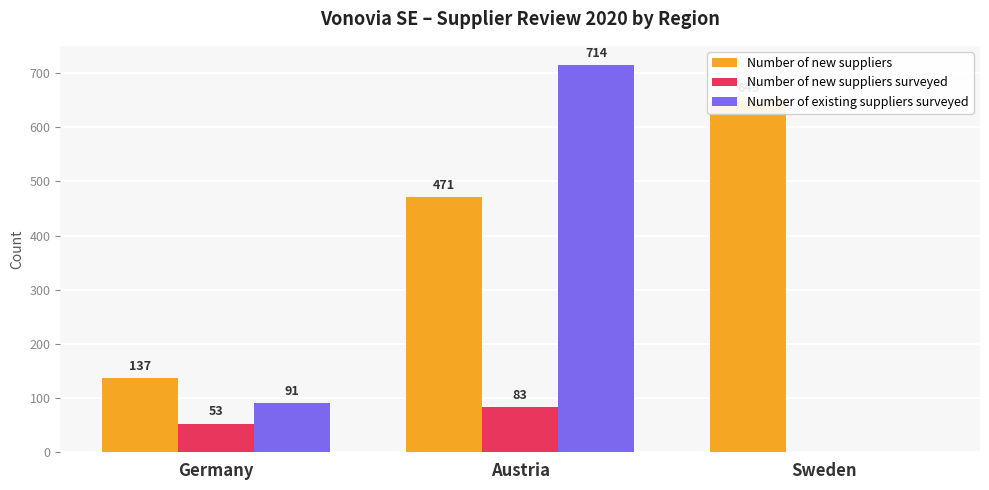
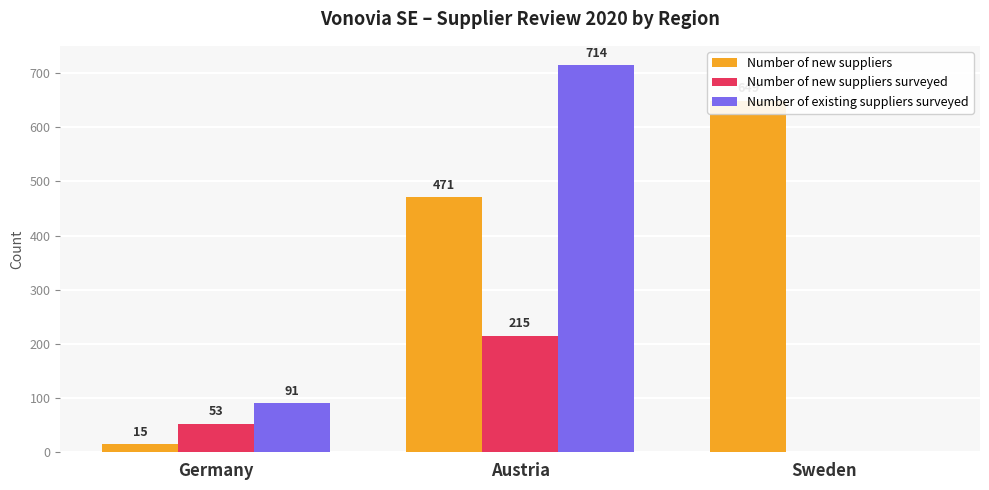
Number of new suppliers, Germany: 137 -> 15
Number of new suppliers surveyed, Austria: 83 -> 215
